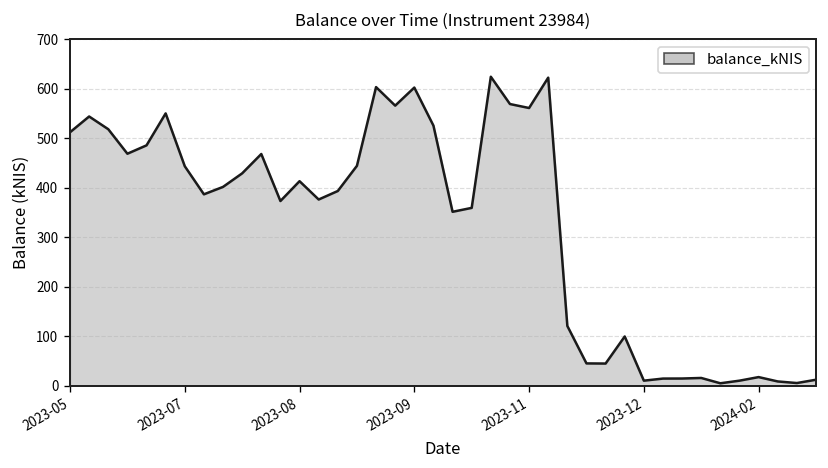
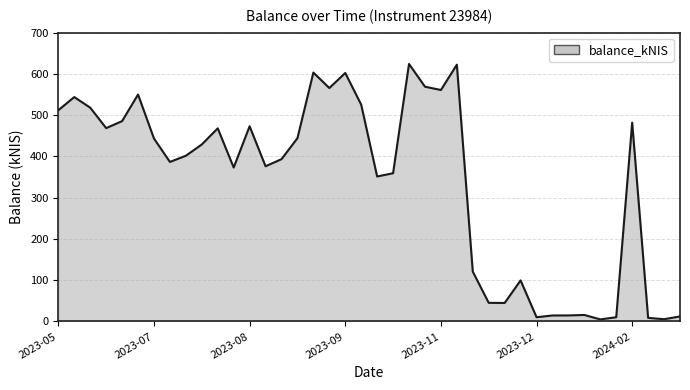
2023-08: 410 -> 470
2024-02: 20 -> 480
